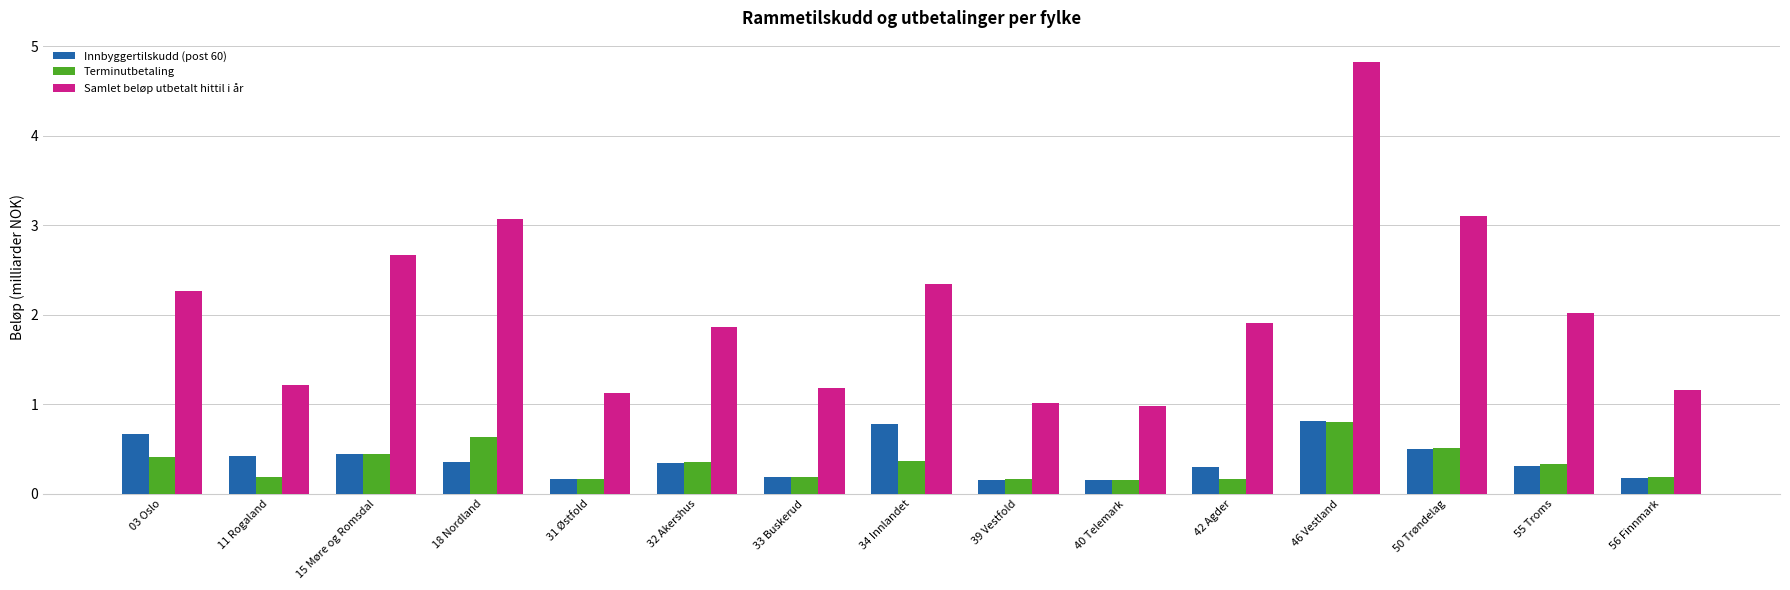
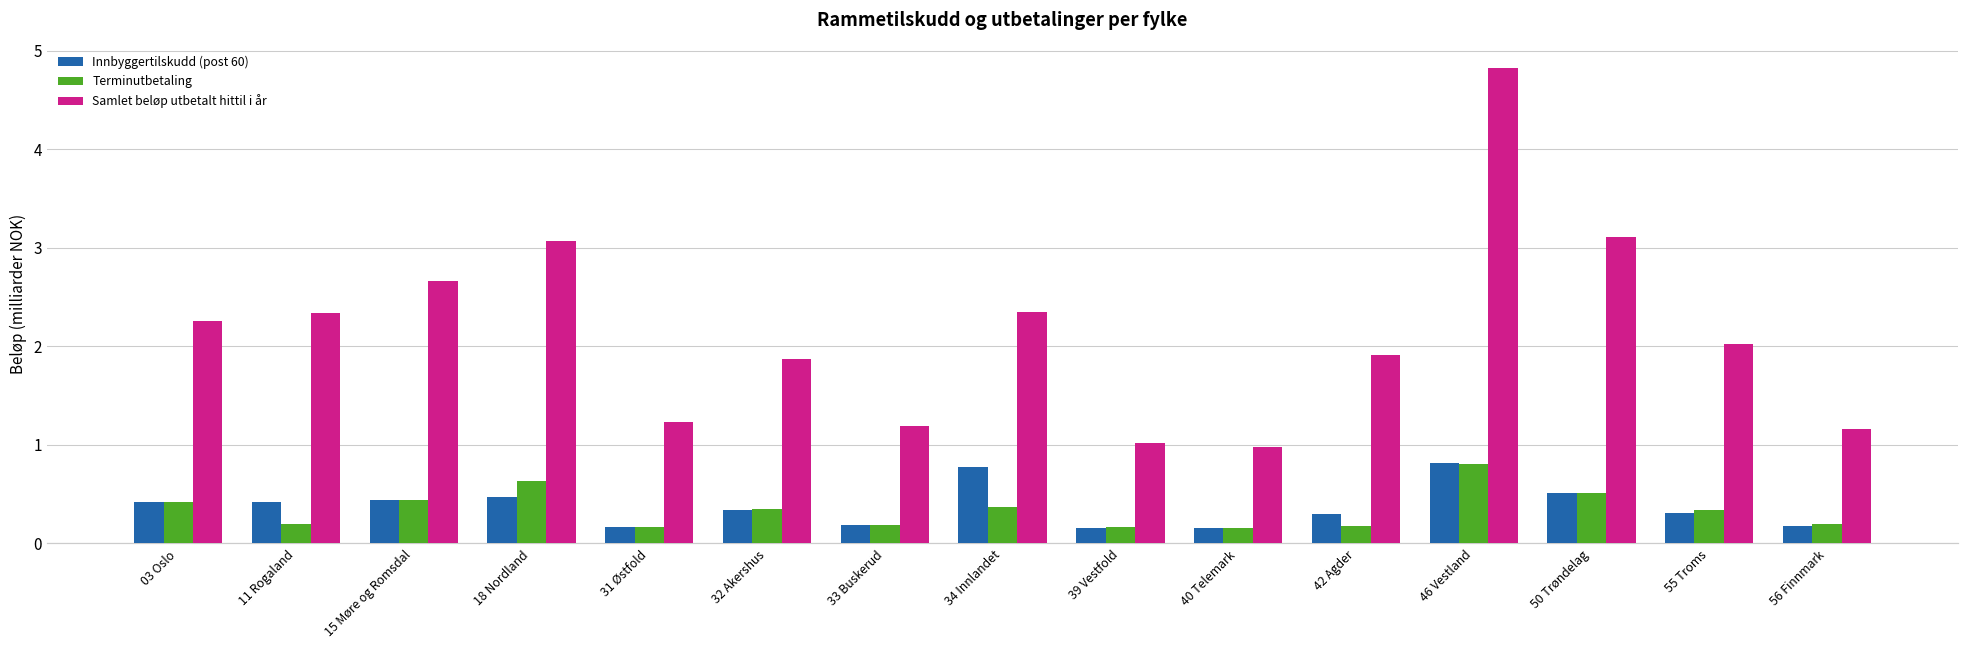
Innbyggertilskudd (post 60), 03 Oslo: 0.7 -> 0.4
Samlet beløp utbetalt hittil i år, 11 Rogaland: 1.2 -> 2.3
Innbyggertilskudd (post 60), 18 Nordland: 0.4 -> 0.5
Samlet beløp utbetalt hittil i år, 31 Østfold: 1.1 -> 1.2
